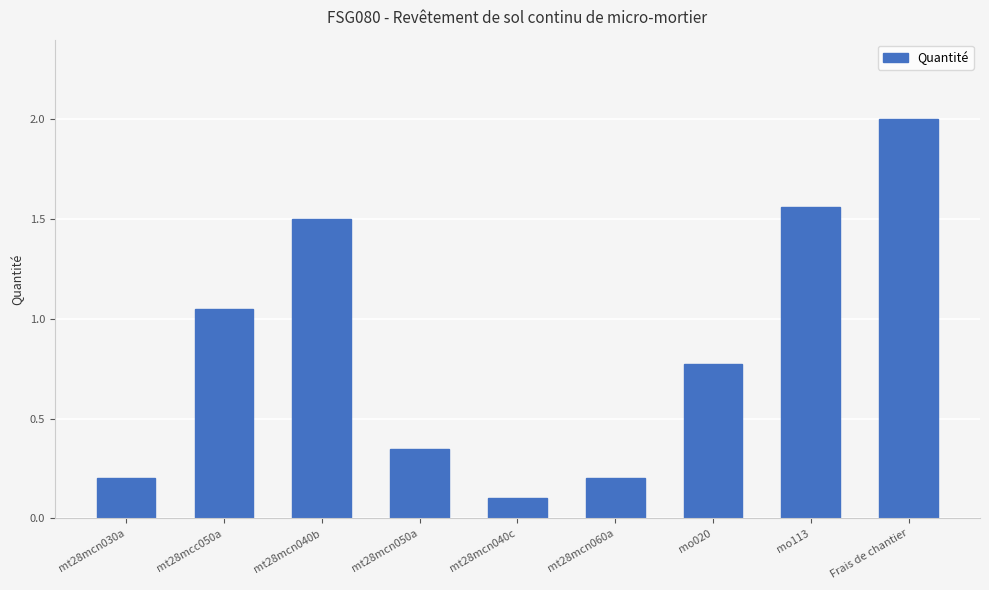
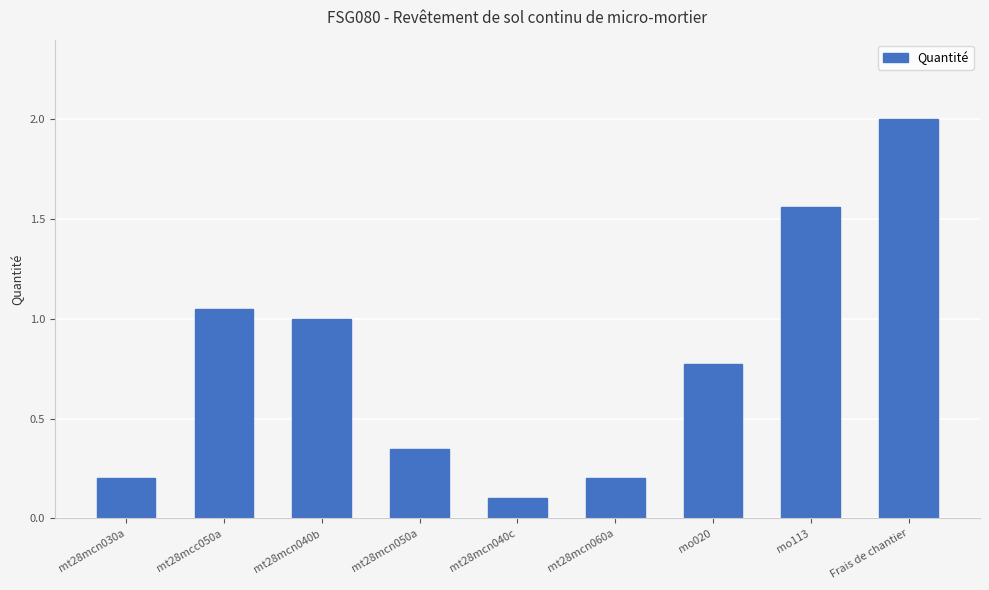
mt28mcn040b: 1.5 -> 1.0
